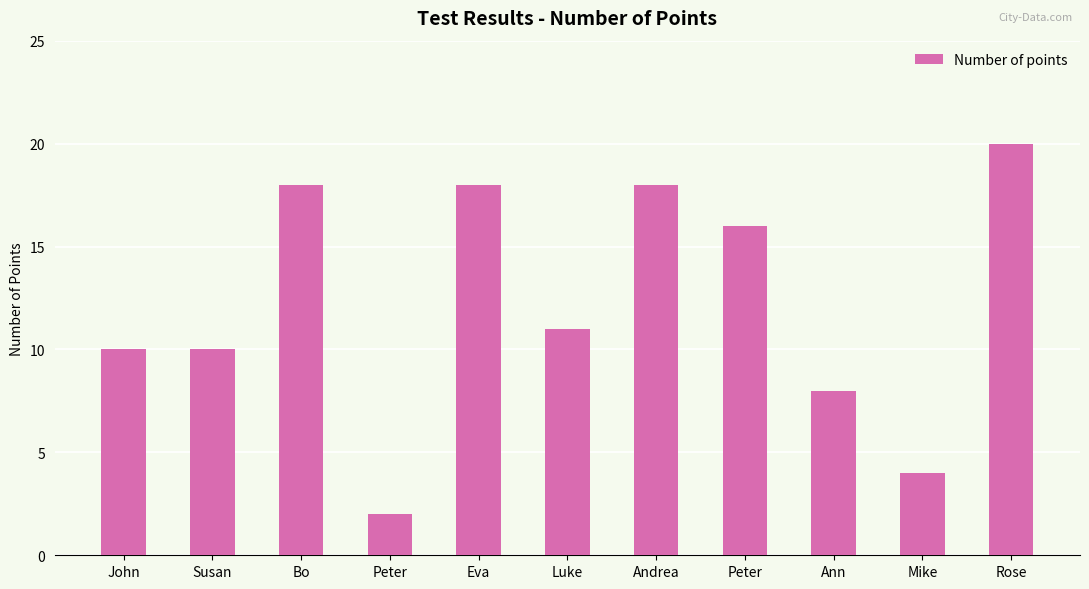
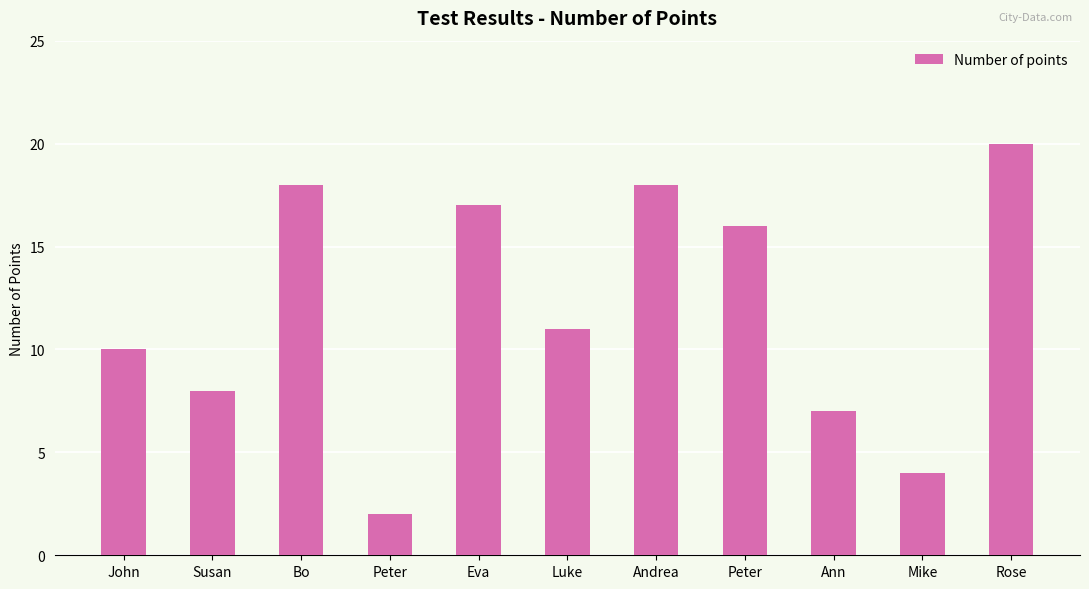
Susan: 10 -> 8
Eva: 18 -> 17
Ann: 8 -> 7
